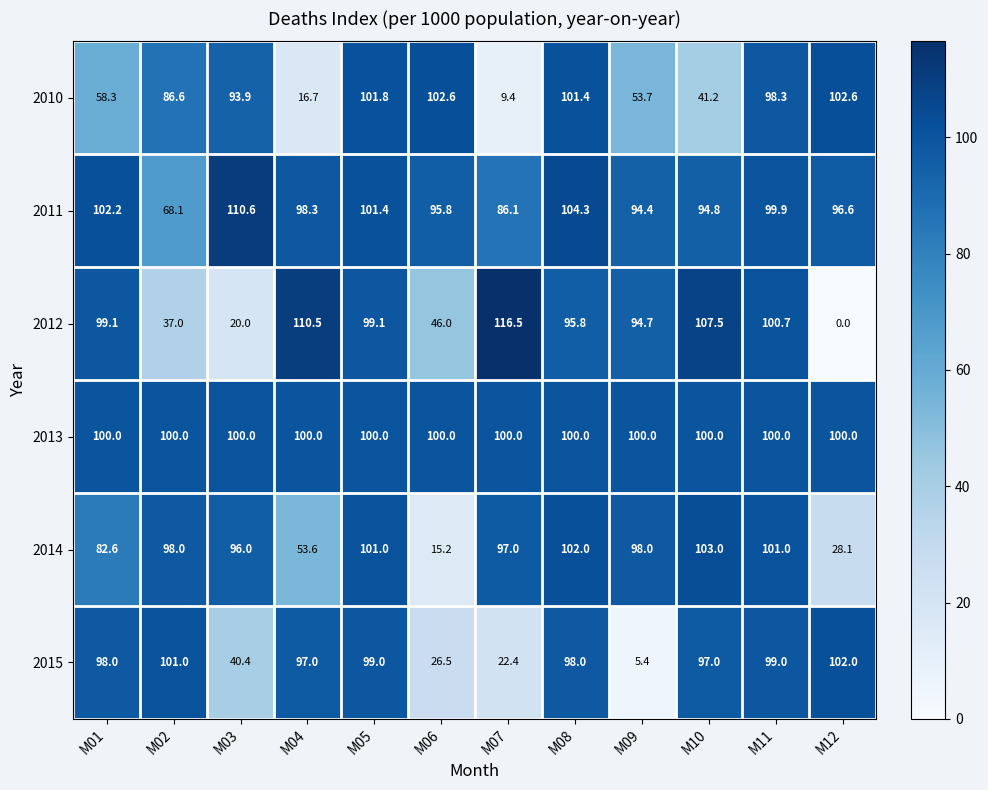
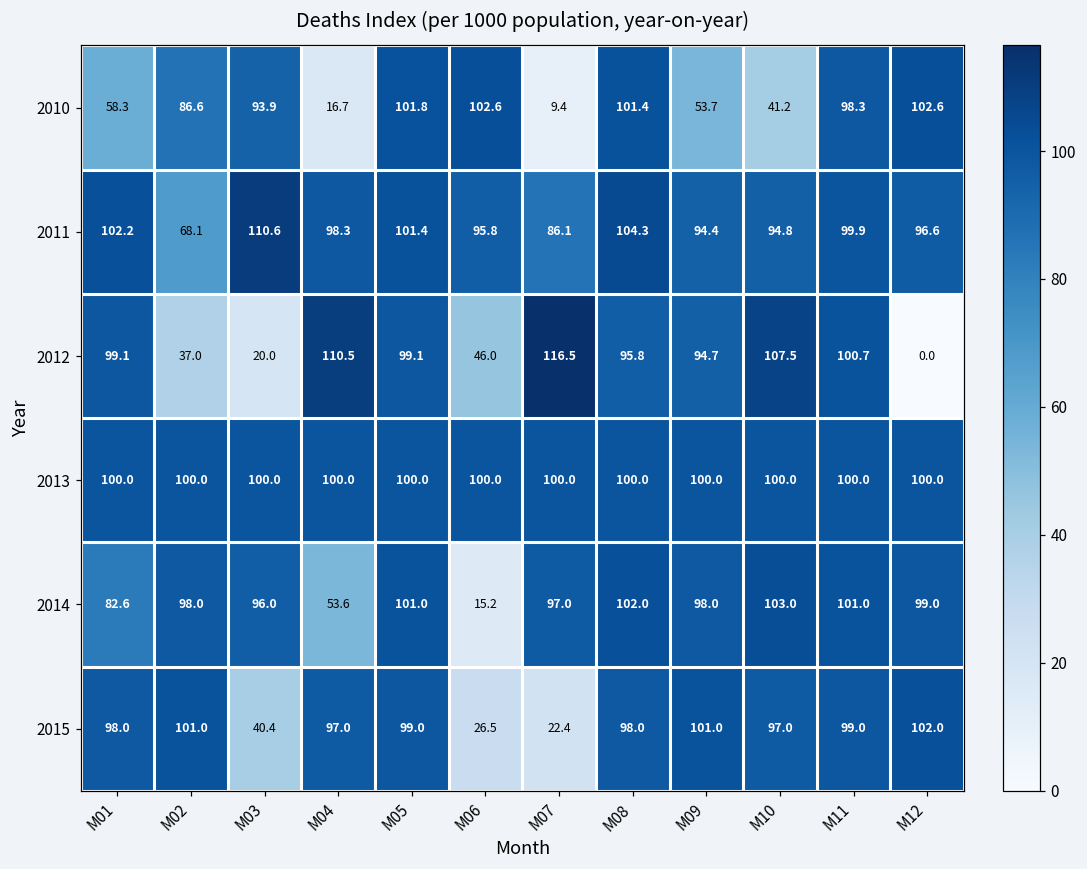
2014, M12: 28.1 -> 99.0
2015, M09: 5.4 -> 101.0
